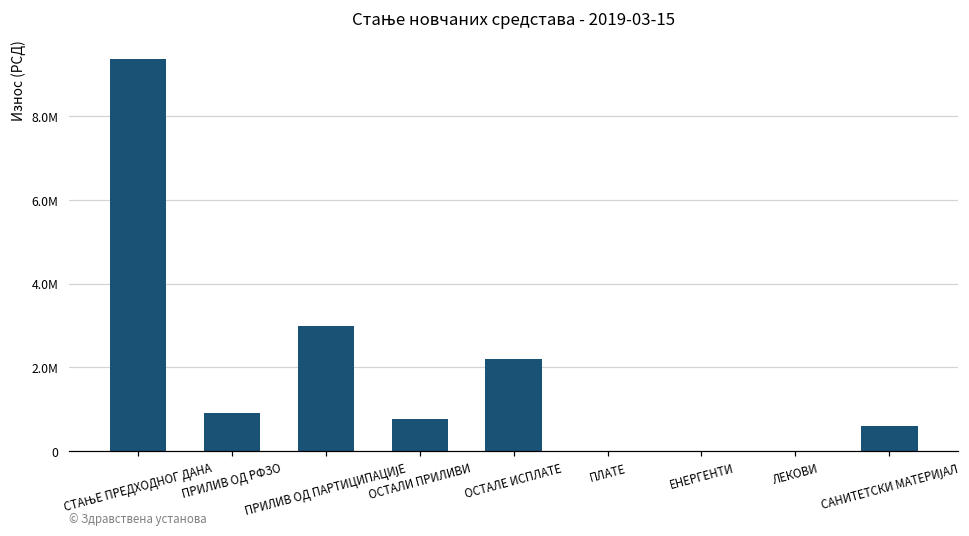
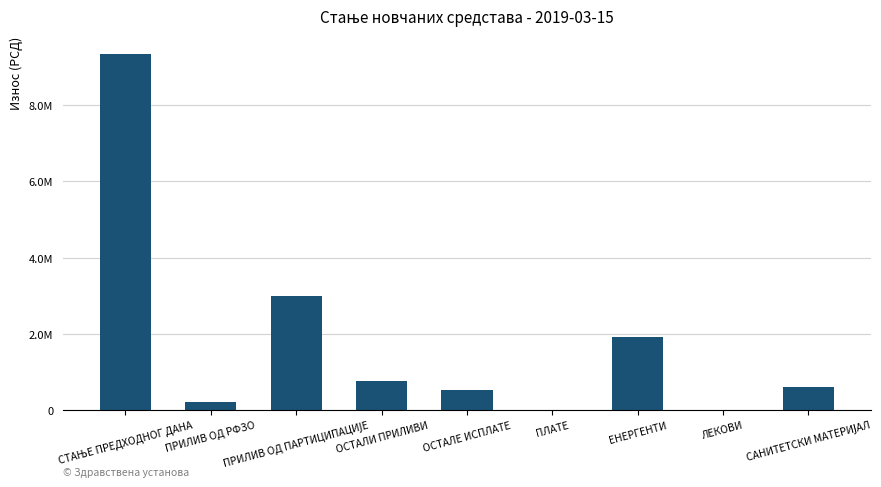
ПРИЛИВ ОД РФЗО: 900000 -> 200000
ОСТАЛЕ ИСПЛАТЕ: 2200000 -> 500000
ЕНЕРГЕНТИ: 0 -> 1900000
